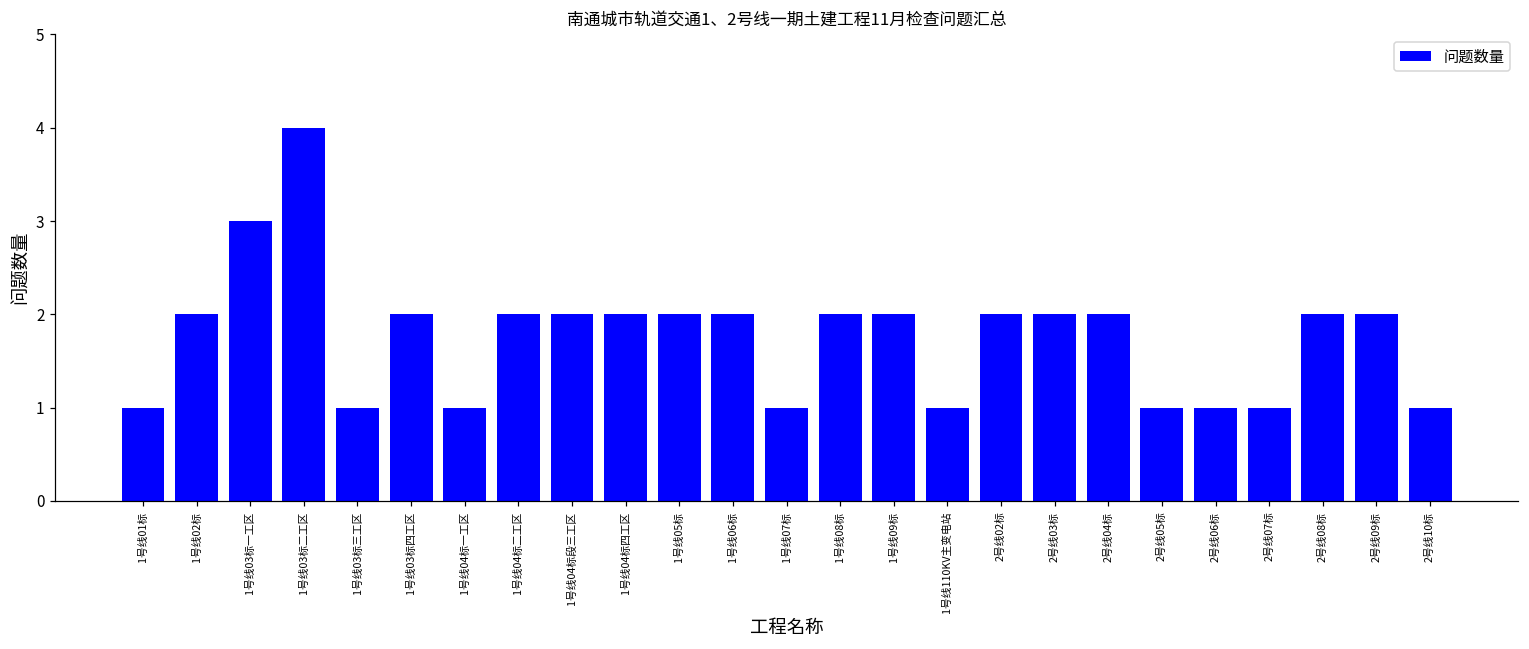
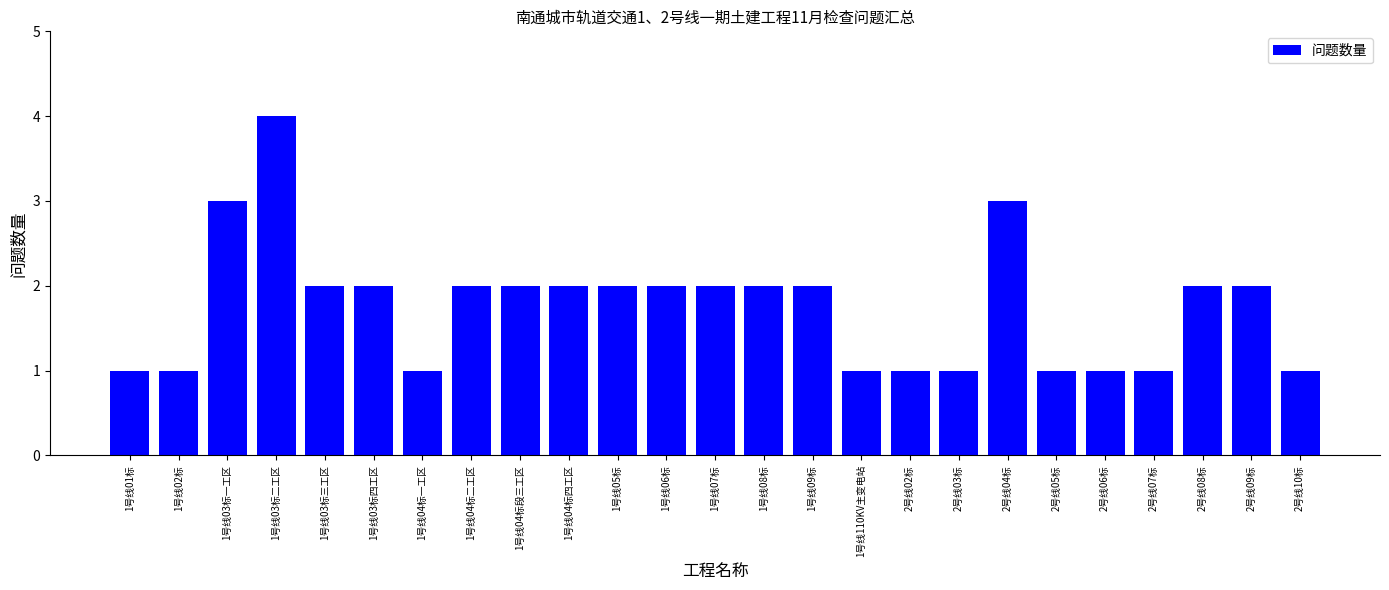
1号线02标: 2 -> 1
1号线03标三工区: 1 -> 2
1号线07标: 1 -> 2
2号线02标: 2 -> 1
2号线03标: 2 -> 1
2号线04标: 2 -> 3
